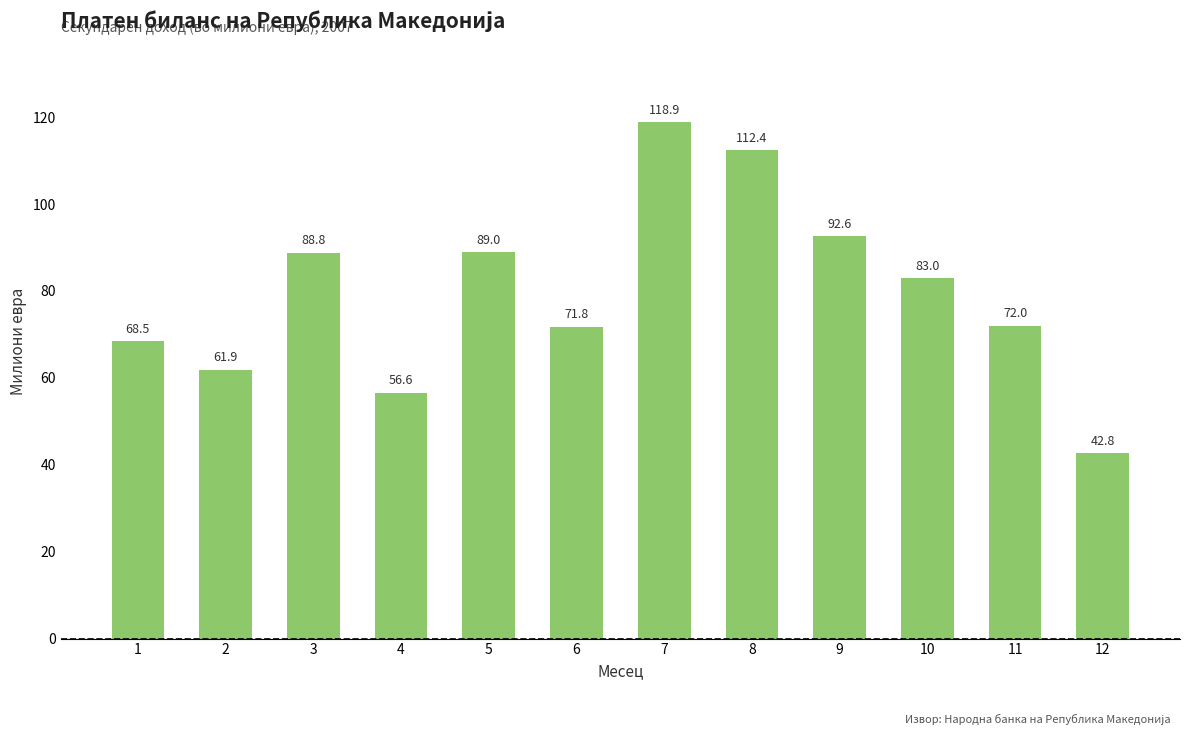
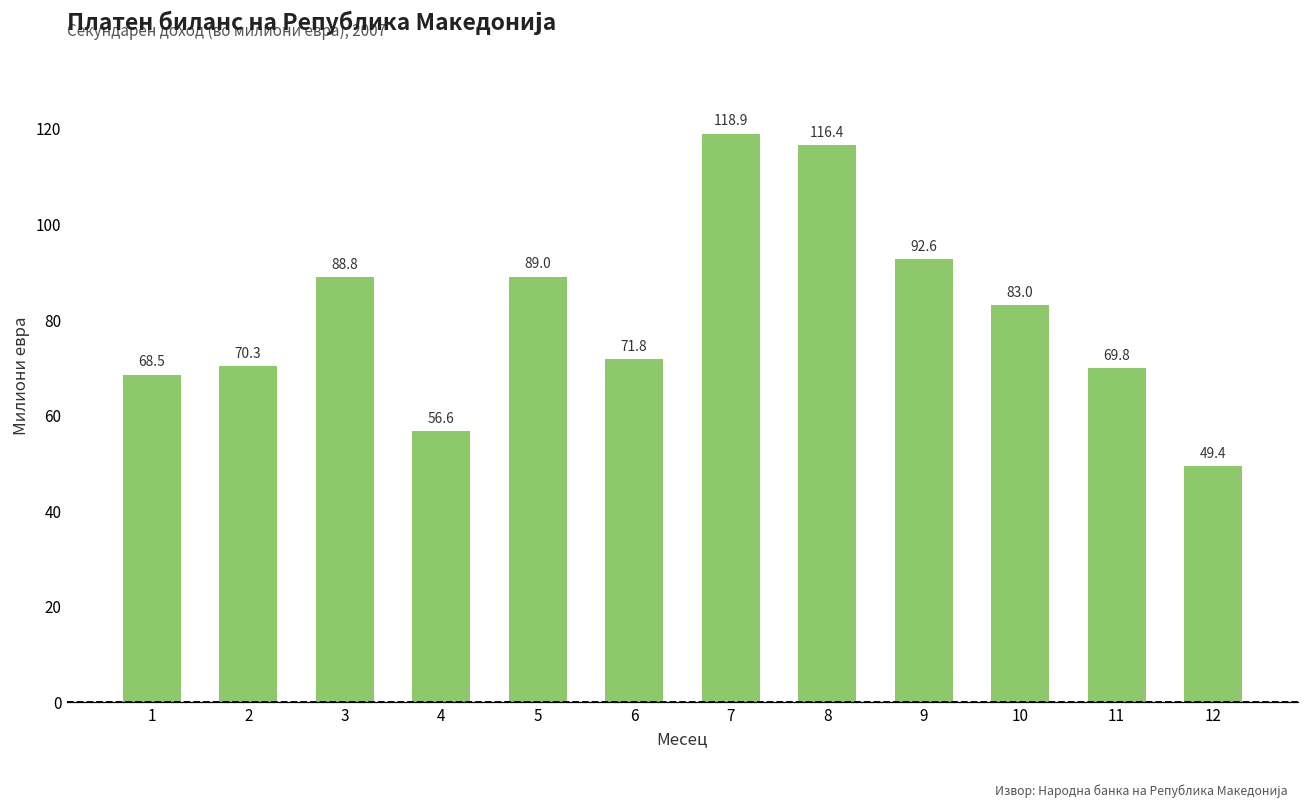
2: 61.9 -> 70.3
8: 112.4 -> 116.4
11: 72.0 -> 69.8
12: 42.8 -> 49.4
